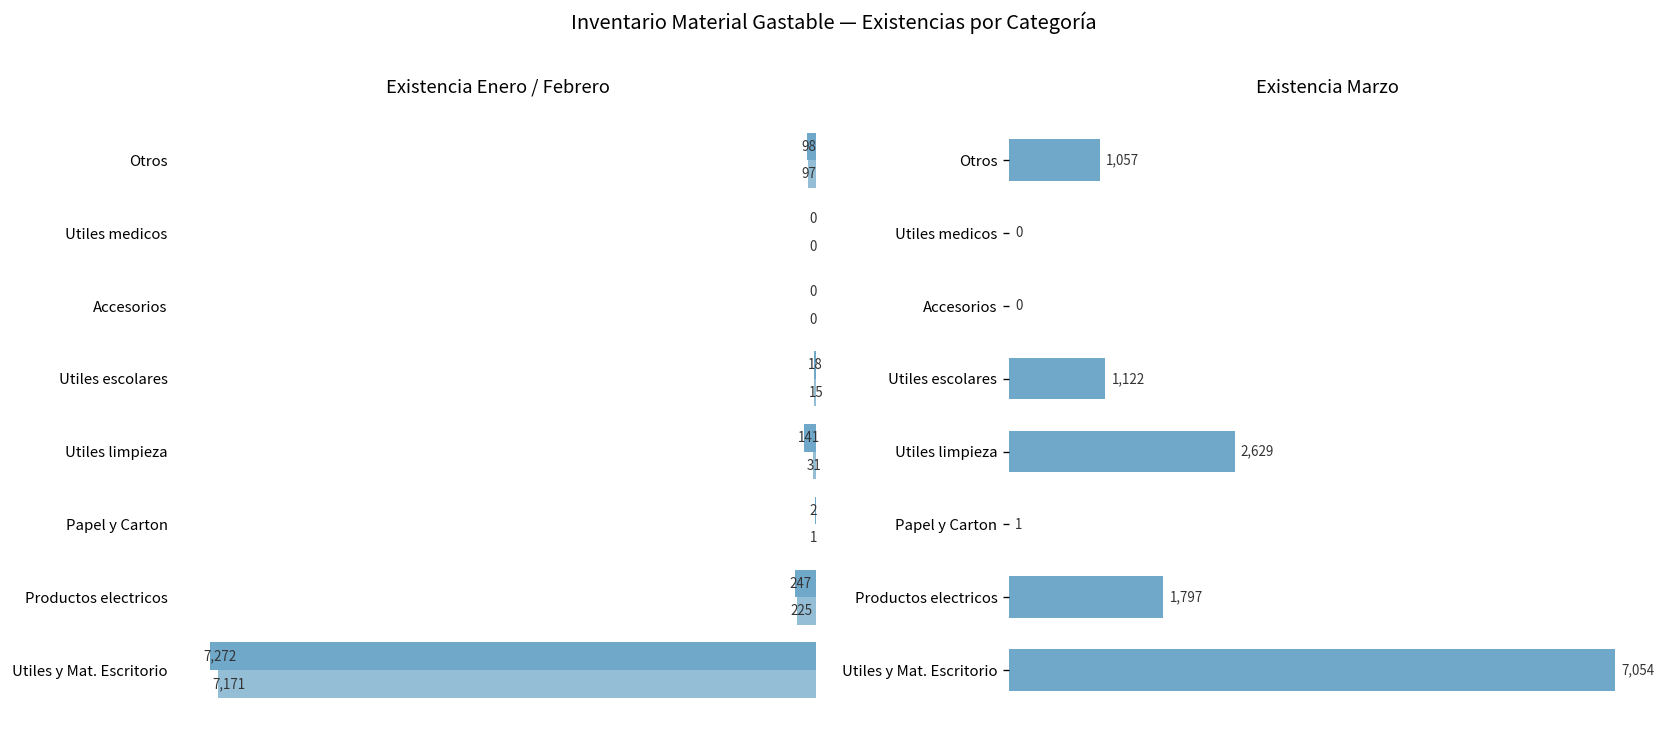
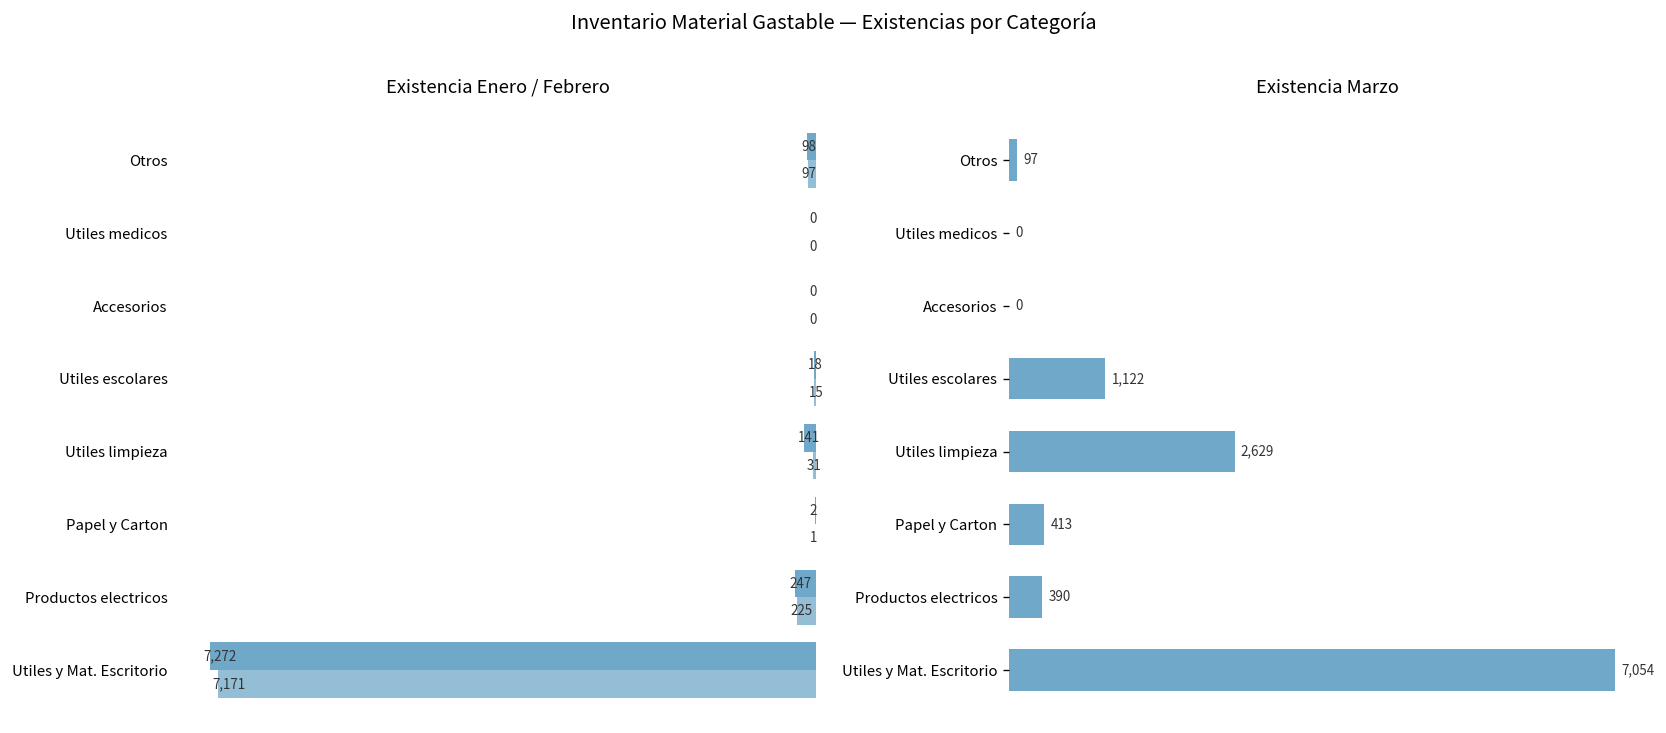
Existencia Marzo, Otros: 1,057 -> 97
Existencia Marzo, Papel y Carton: 1 -> 413
Existencia Marzo, Productos electricos: 1,797 -> 390
